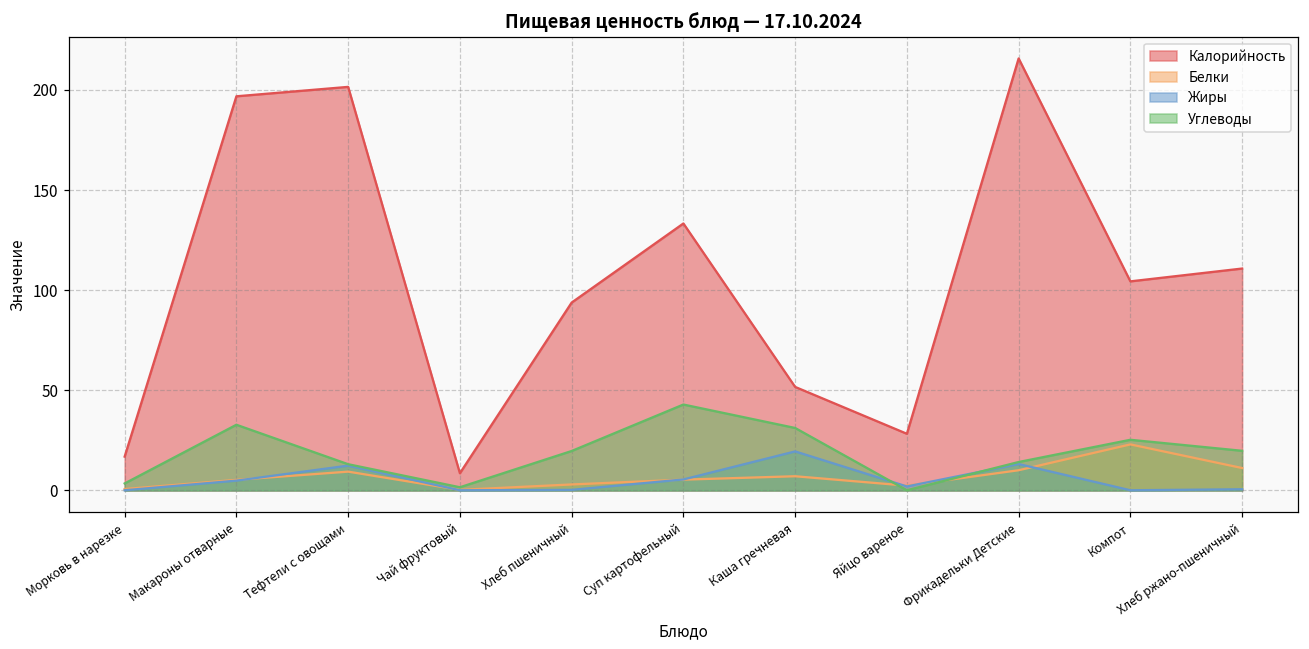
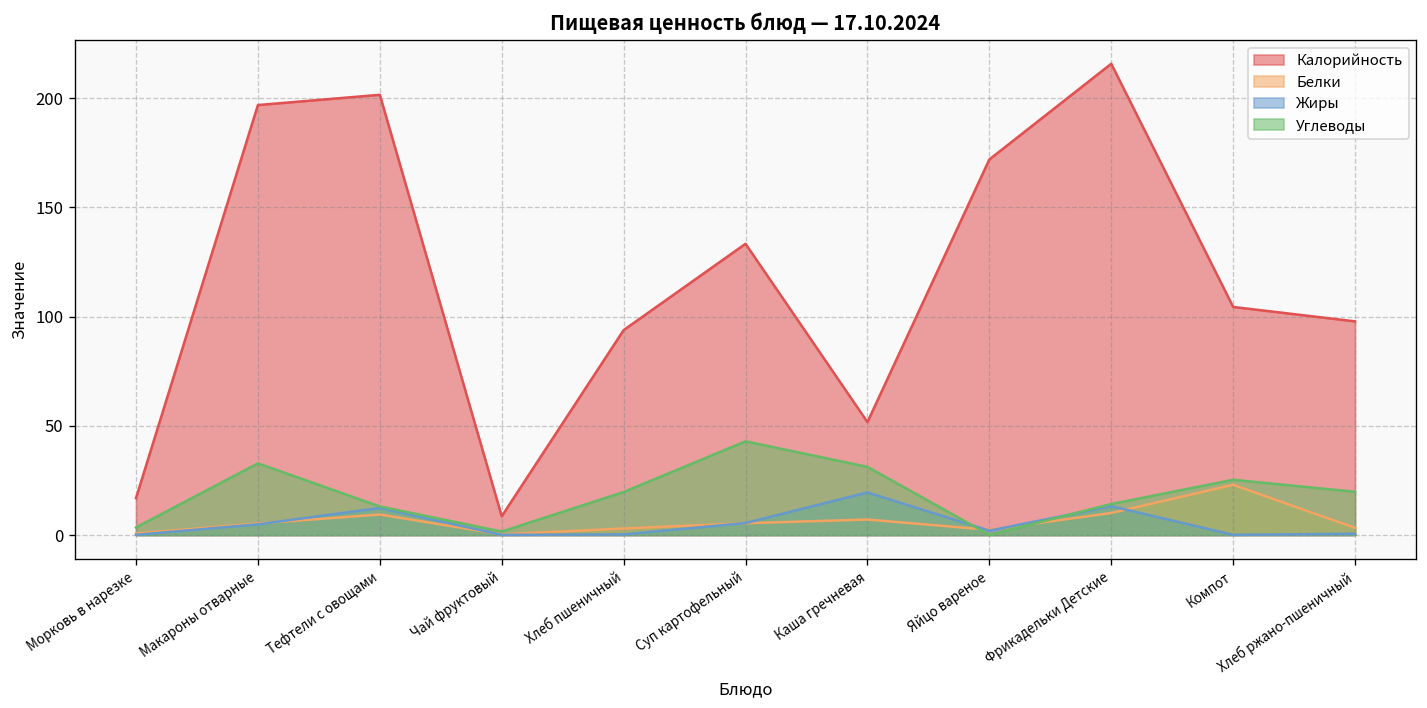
Калорийность, Яйцо вареное: 28 -> 172
Калорийность, Хлеб ржано-пшеничный: 111 -> 98
Белки, Хлеб ржано-пшеничный: 11 -> 3
